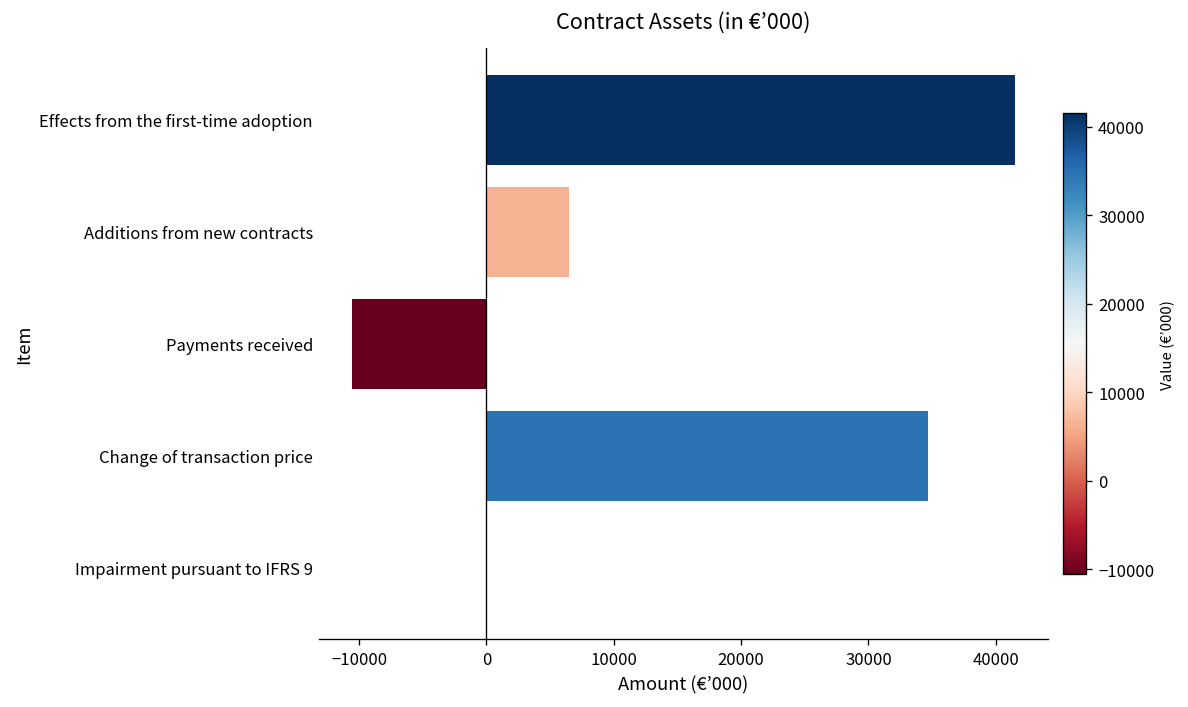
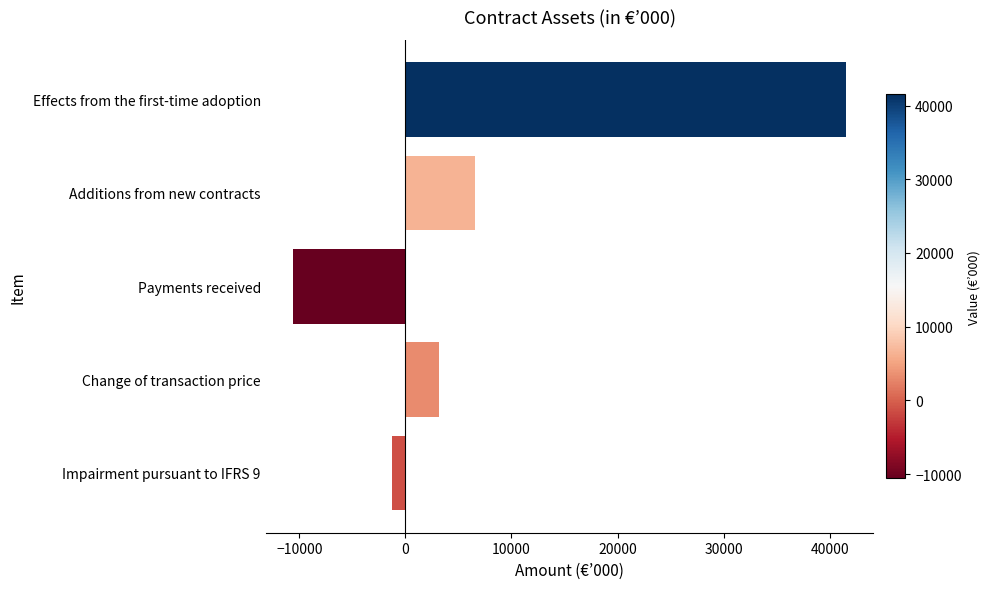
Change of transaction price: 34700 -> 3100
Impairment pursuant to IFRS 9: 0 -> -1200
